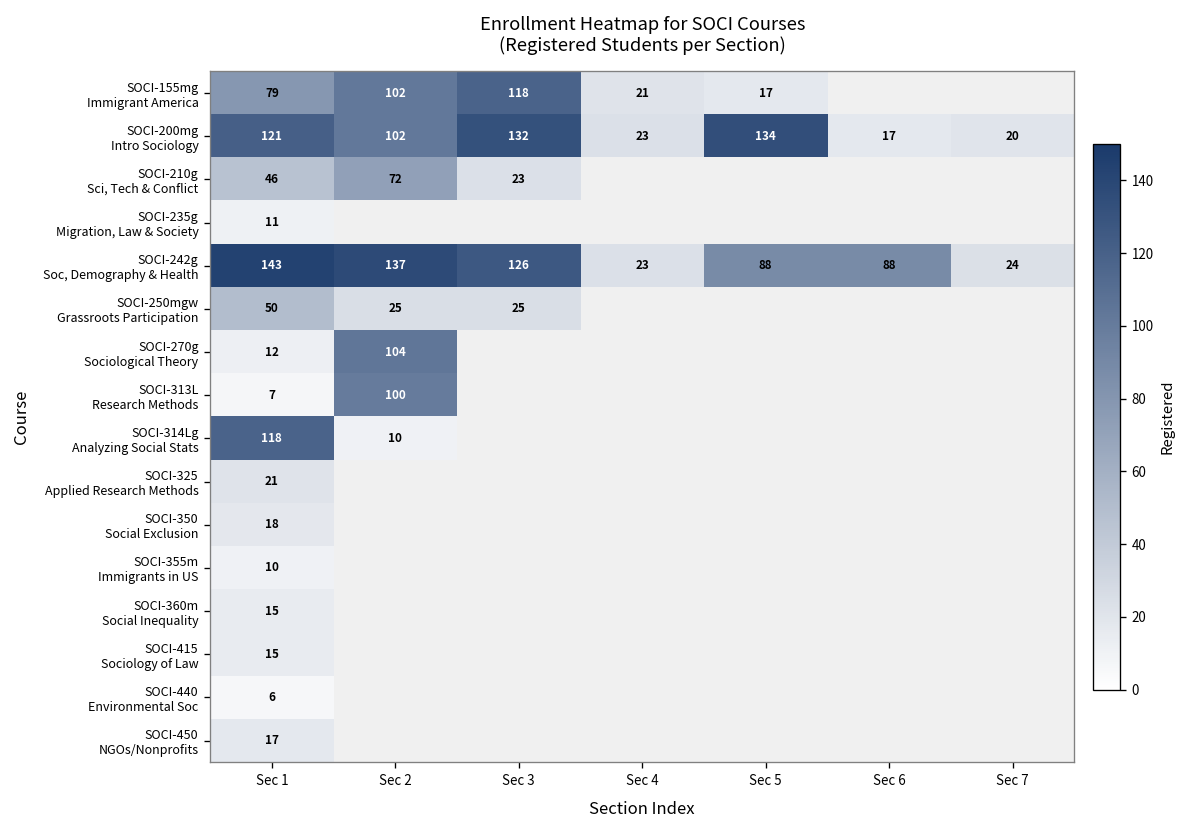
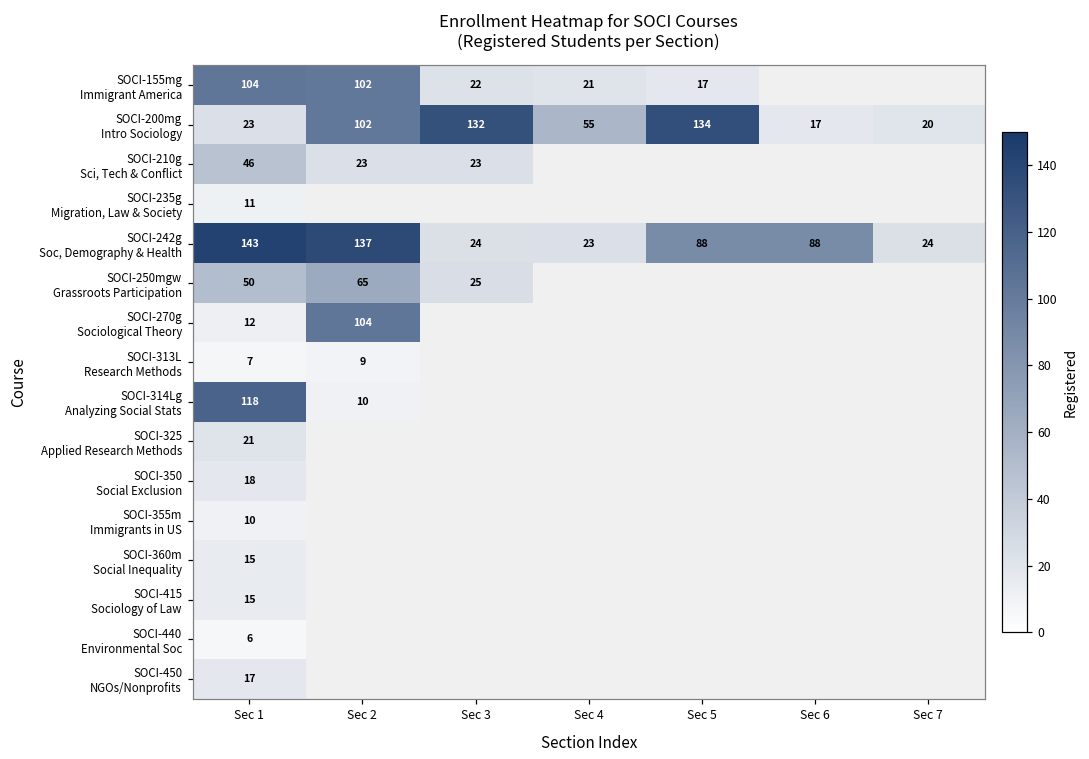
SOCI-155mg Immigrant America, Sec 1: 79 -> 104
SOCI-155mg Immigrant America, Sec 3: 118 -> 22
SOCI-200mg Intro Sociology, Sec 1: 121 -> 23
SOCI-200mg Intro Sociology, Sec 4: 23 -> 55
SOCI-210g Sci, Tech & Conflict, Sec 2: 72 -> 23
SOCI-242g Soc, Demography & Health, Sec 3: 126 -> 24
SOCI-250mgw Grassroots Participation, Sec 2: 25 -> 65
SOCI-313L Research Methods, Sec 2: 100 -> 9
